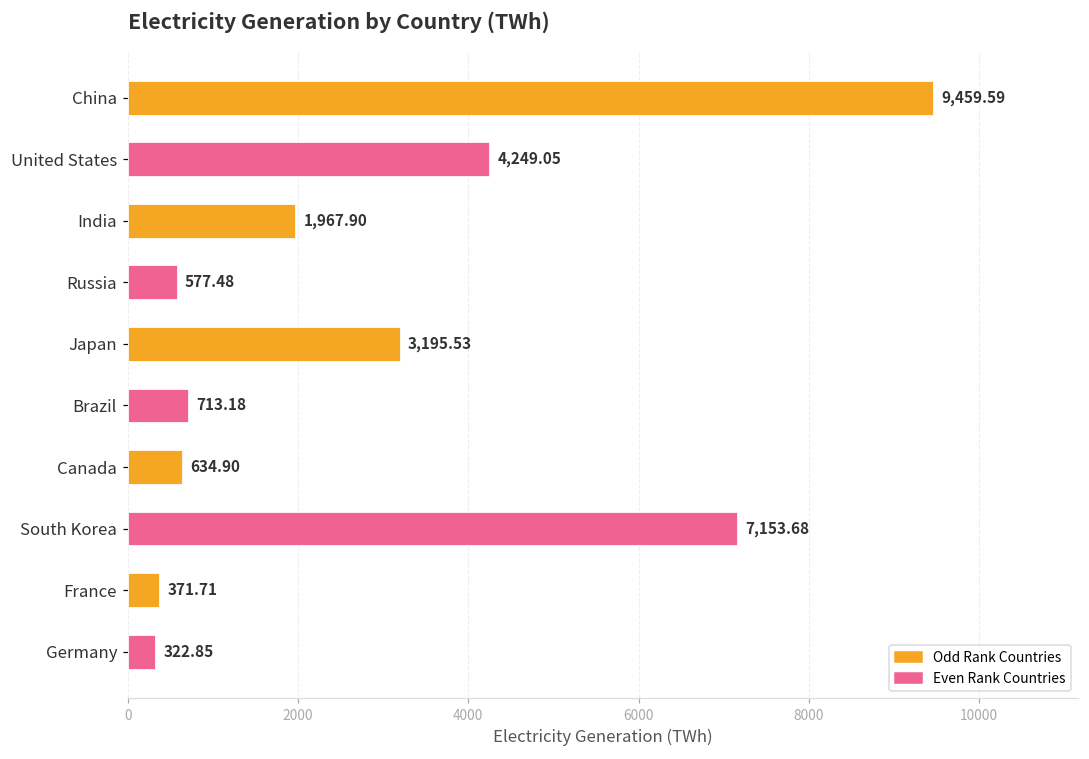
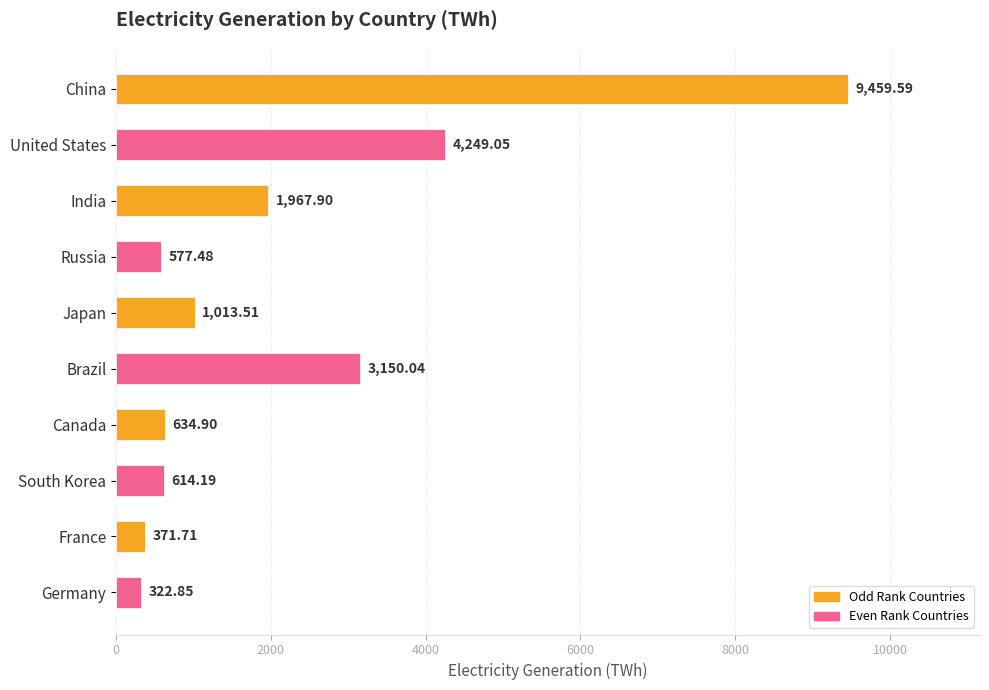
Japan: 3,195.53 -> 1,013.51
Brazil: 713.18 -> 3,150.04
South Korea: 7,153.68 -> 614.19
